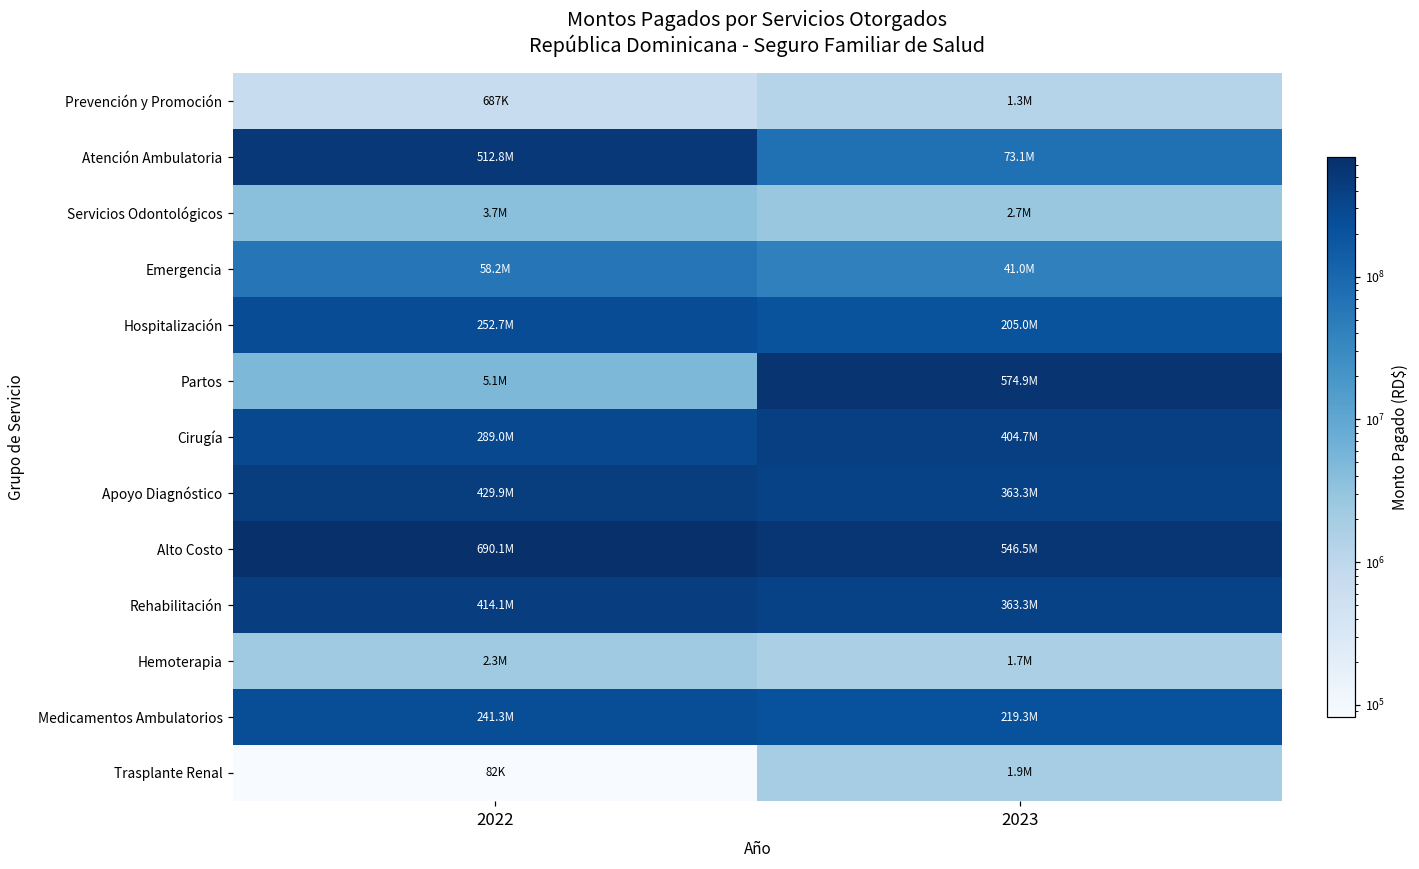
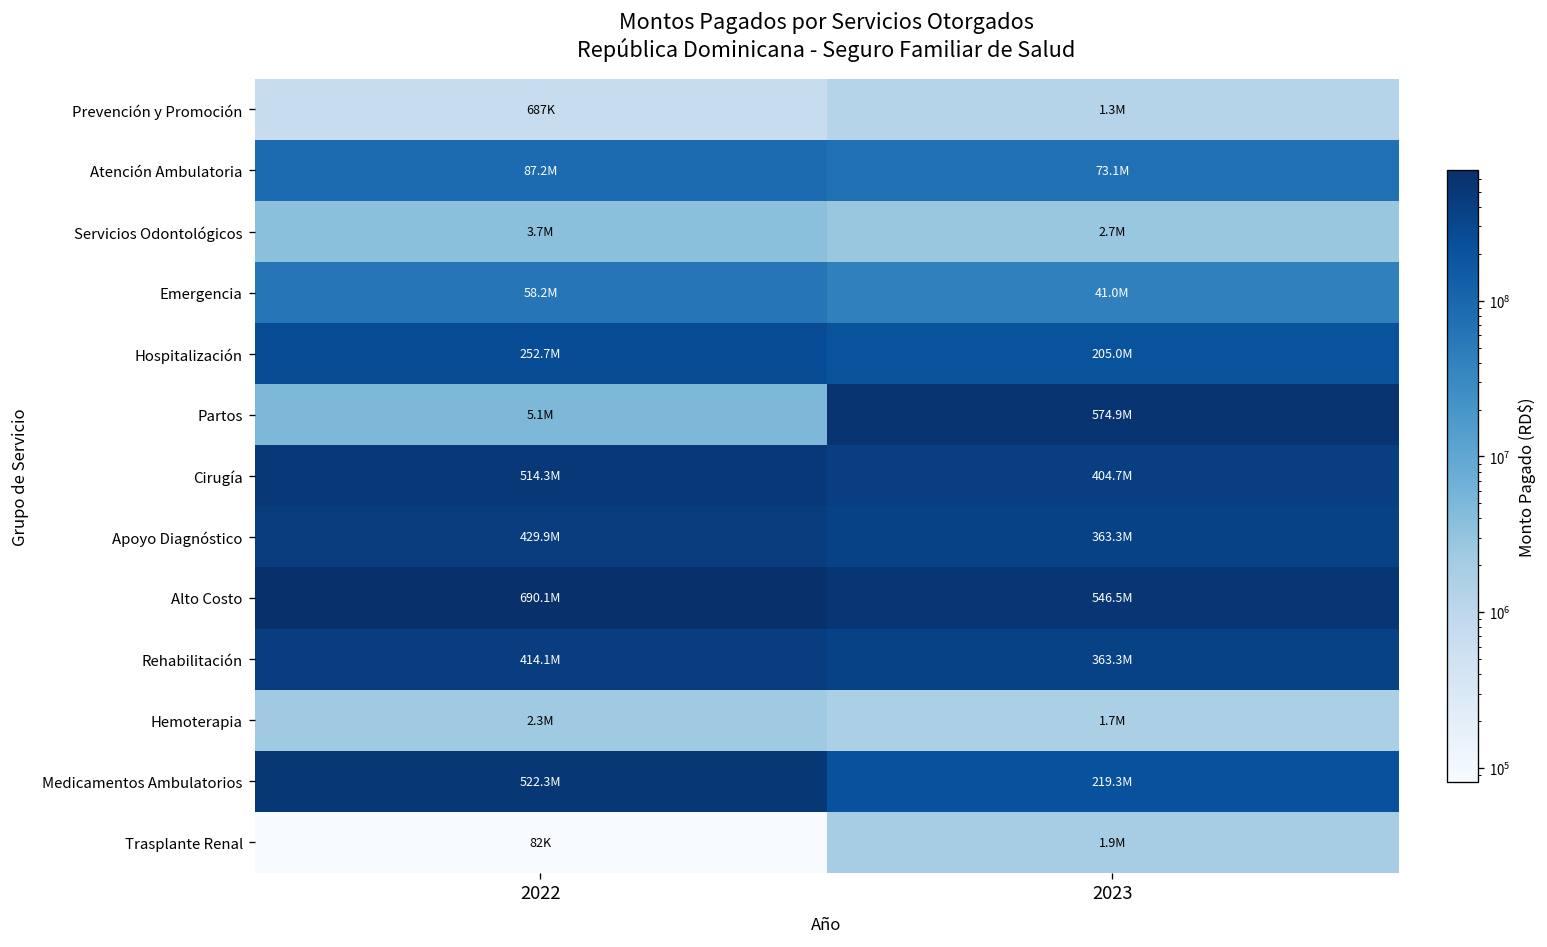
Atención Ambulatoria, 2022: 512.8M -> 87.2M
Cirugía, 2022: 289.0M -> 514.3M
Medicamentos Ambulatorios, 2022: 241.3M -> 522.3M
